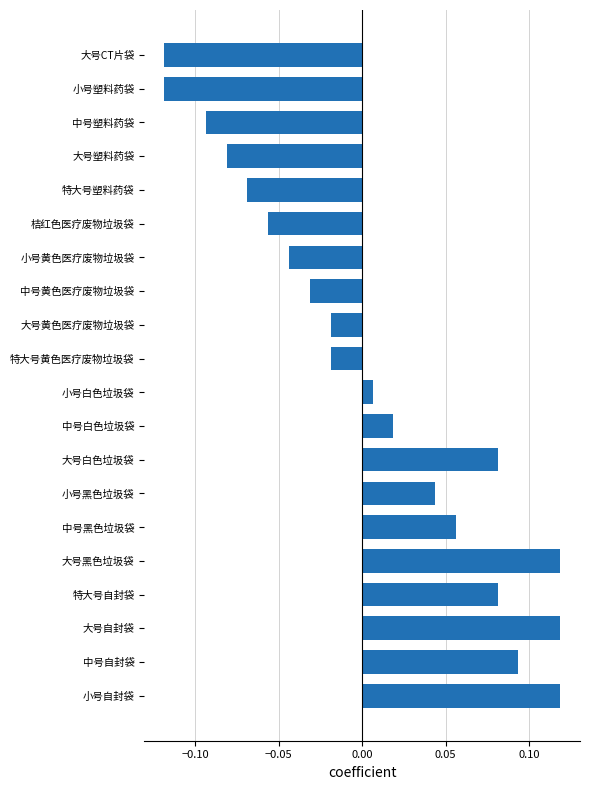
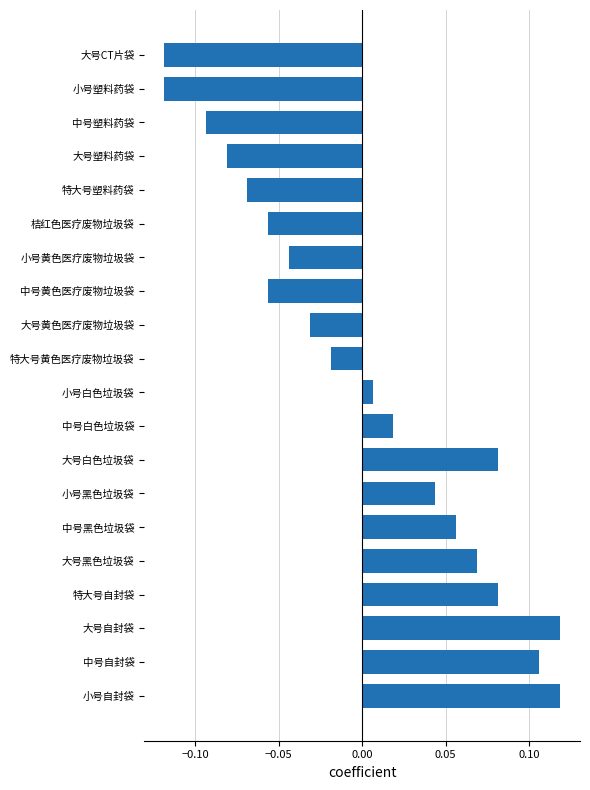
中号黄色医疗废物垃圾袋: -0.031 -> -0.056
大号黄色医疗废物垃圾袋: -0.019 -> -0.031
大号黑色垃圾袋: 0.119 -> 0.069
中号自封袋: 0.094 -> 0.106
